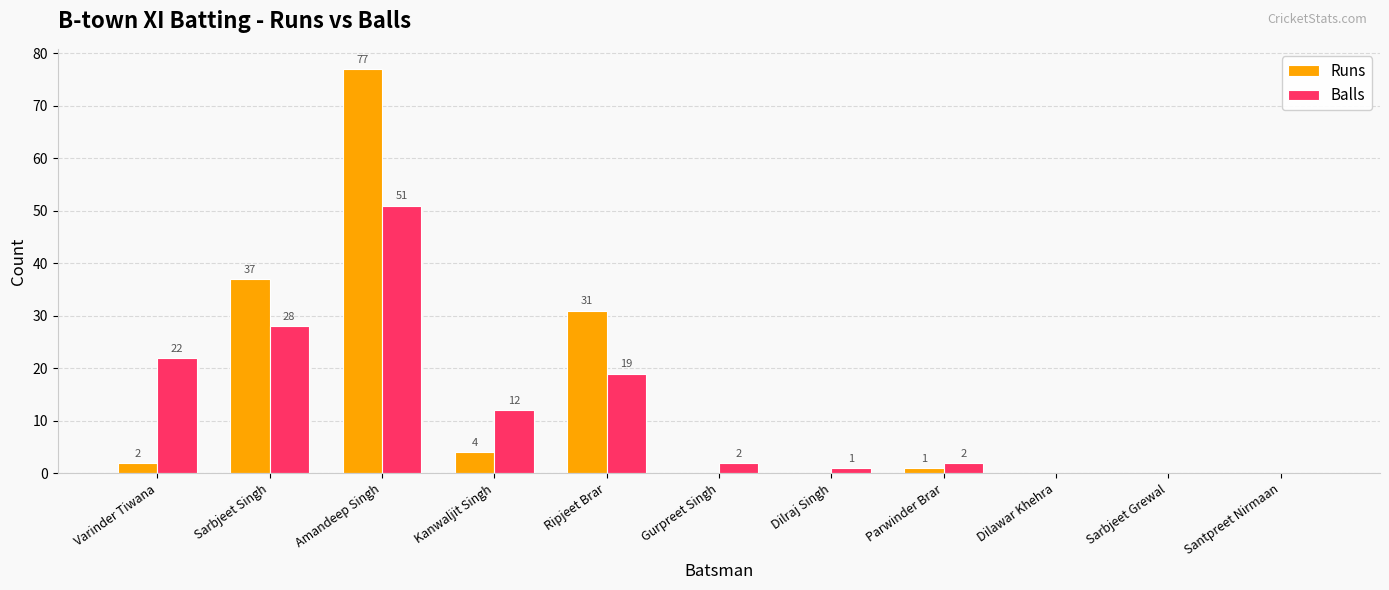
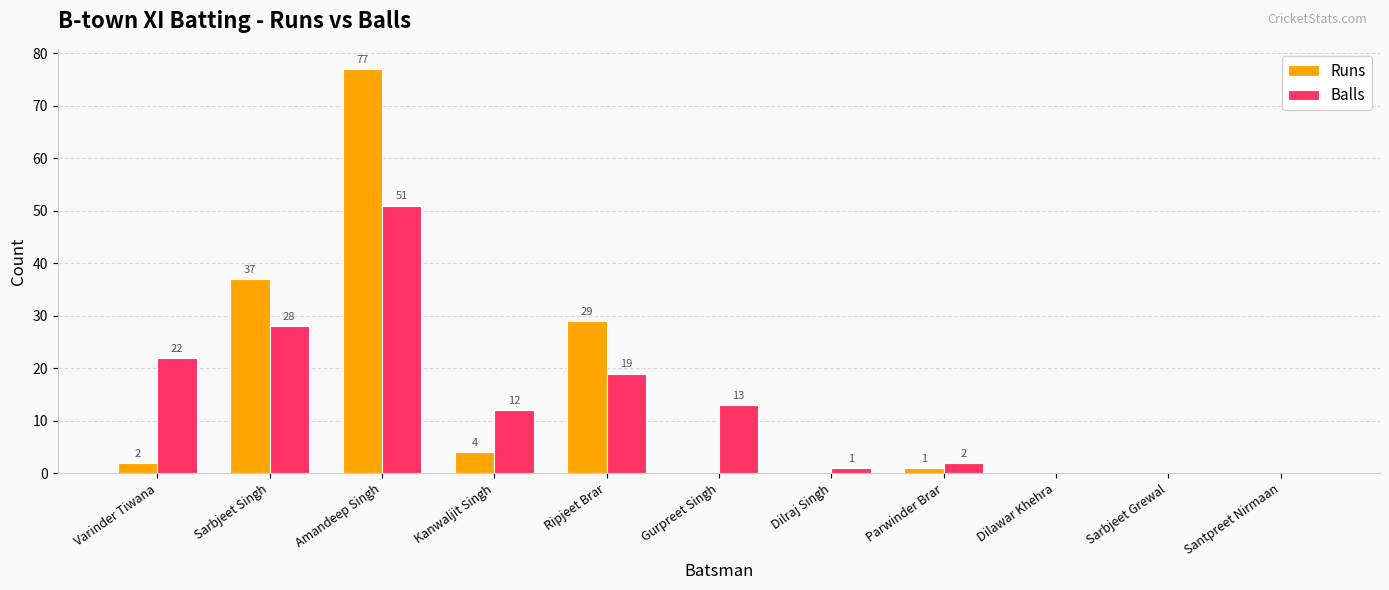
Runs, Ripjeet Brar: 31 -> 29
Balls, Gurpreet Singh: 2 -> 13
